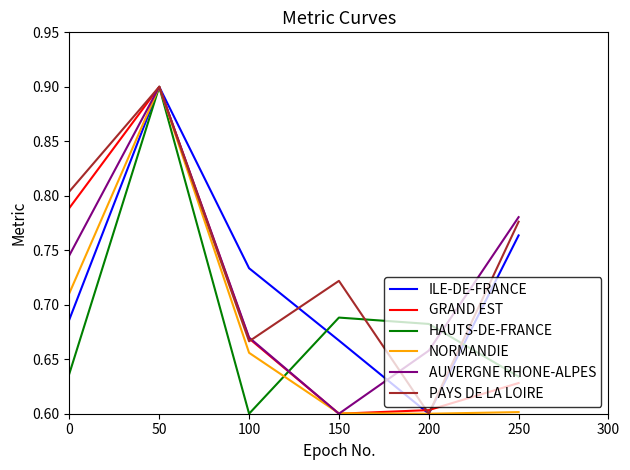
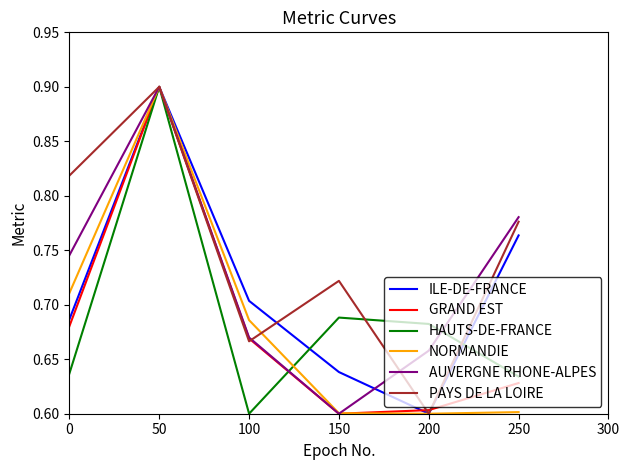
GRAND EST, 0: 0.789 -> 0.680
PAYS DE LA LOIRE, 0: 0.804 -> 0.819
ILE-DE-FRANCE, 100: 0.734 -> 0.704
NORMANDIE, 100: 0.656 -> 0.686
ILE-DE-FRANCE, 150: 0.667 -> 0.638
